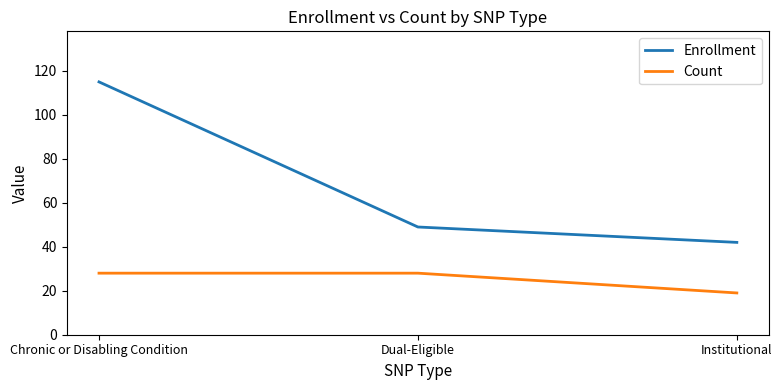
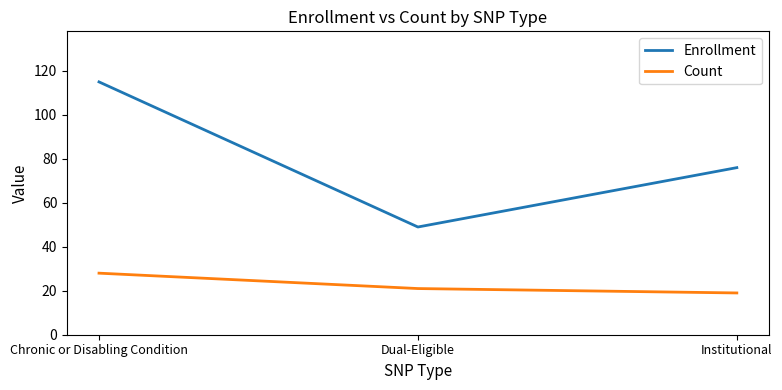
Count, Dual-Eligible: 28 -> 21
Enrollment, Institutional: 42 -> 76
